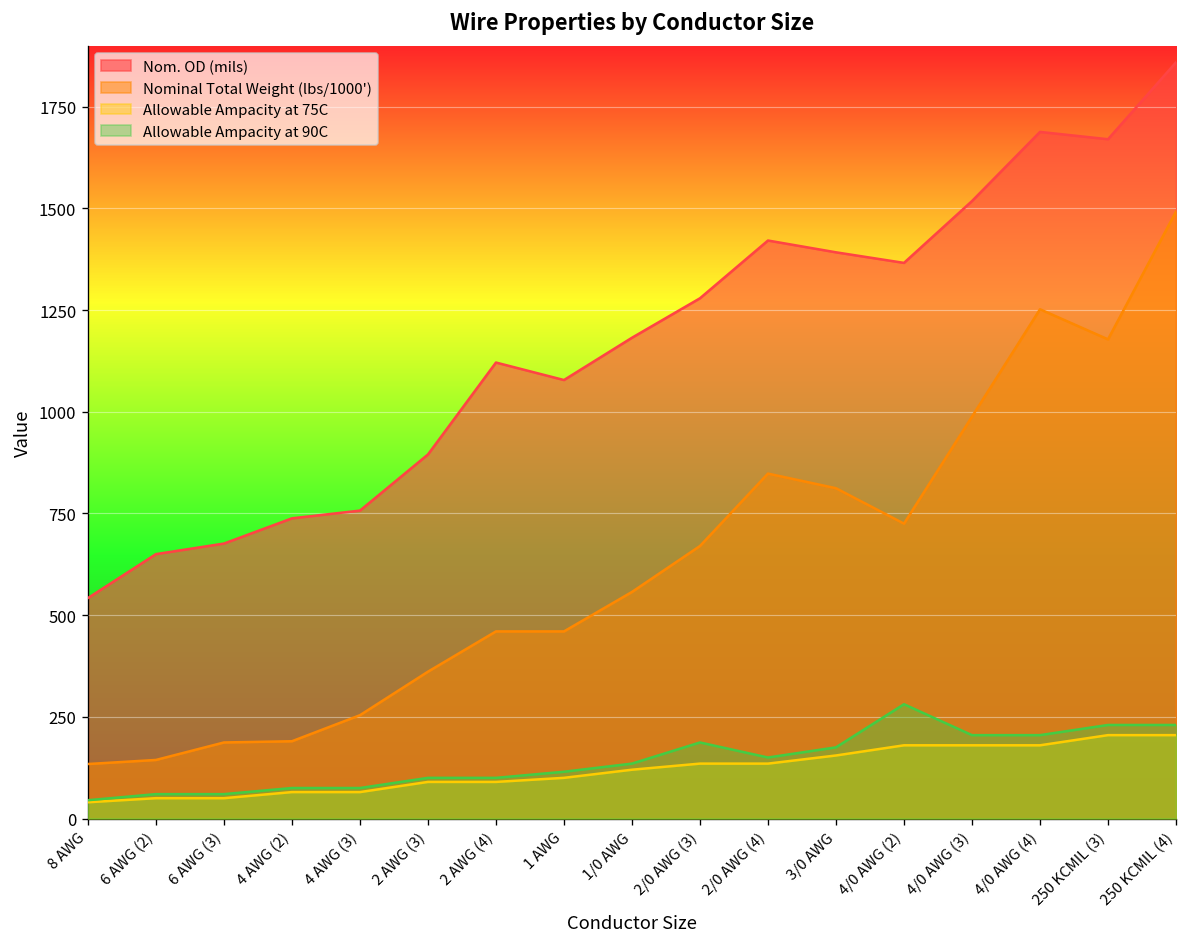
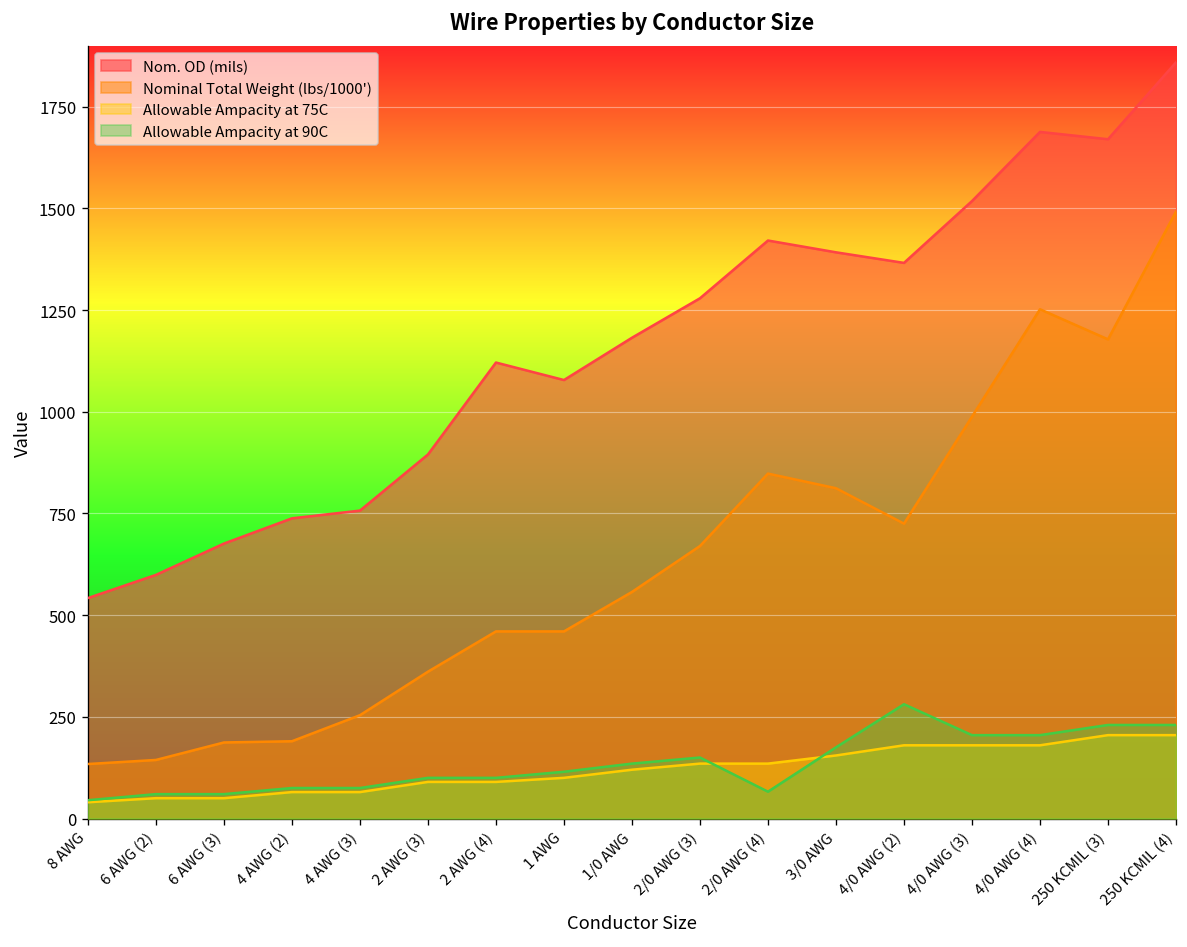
Nom. OD (mils), 6 AWG (2): 650 -> 600
Allowable Ampacity at 90C, 2/0 AWG (3): 190 -> 150
Allowable Ampacity at 90C, 2/0 AWG (4): 150 -> 70
